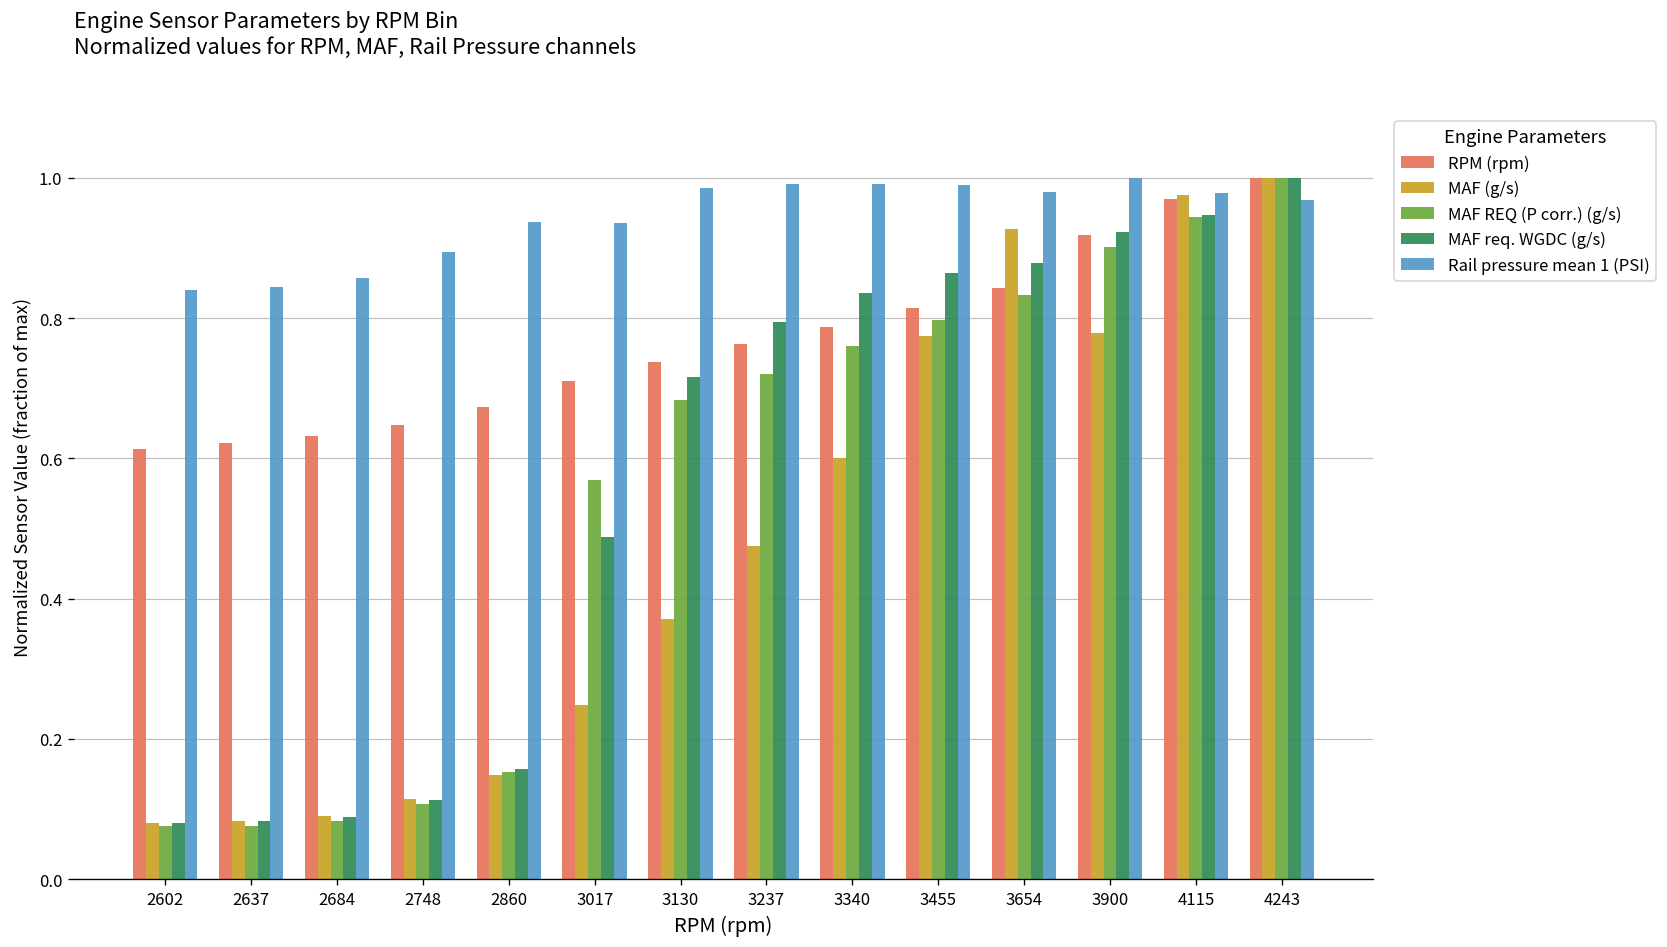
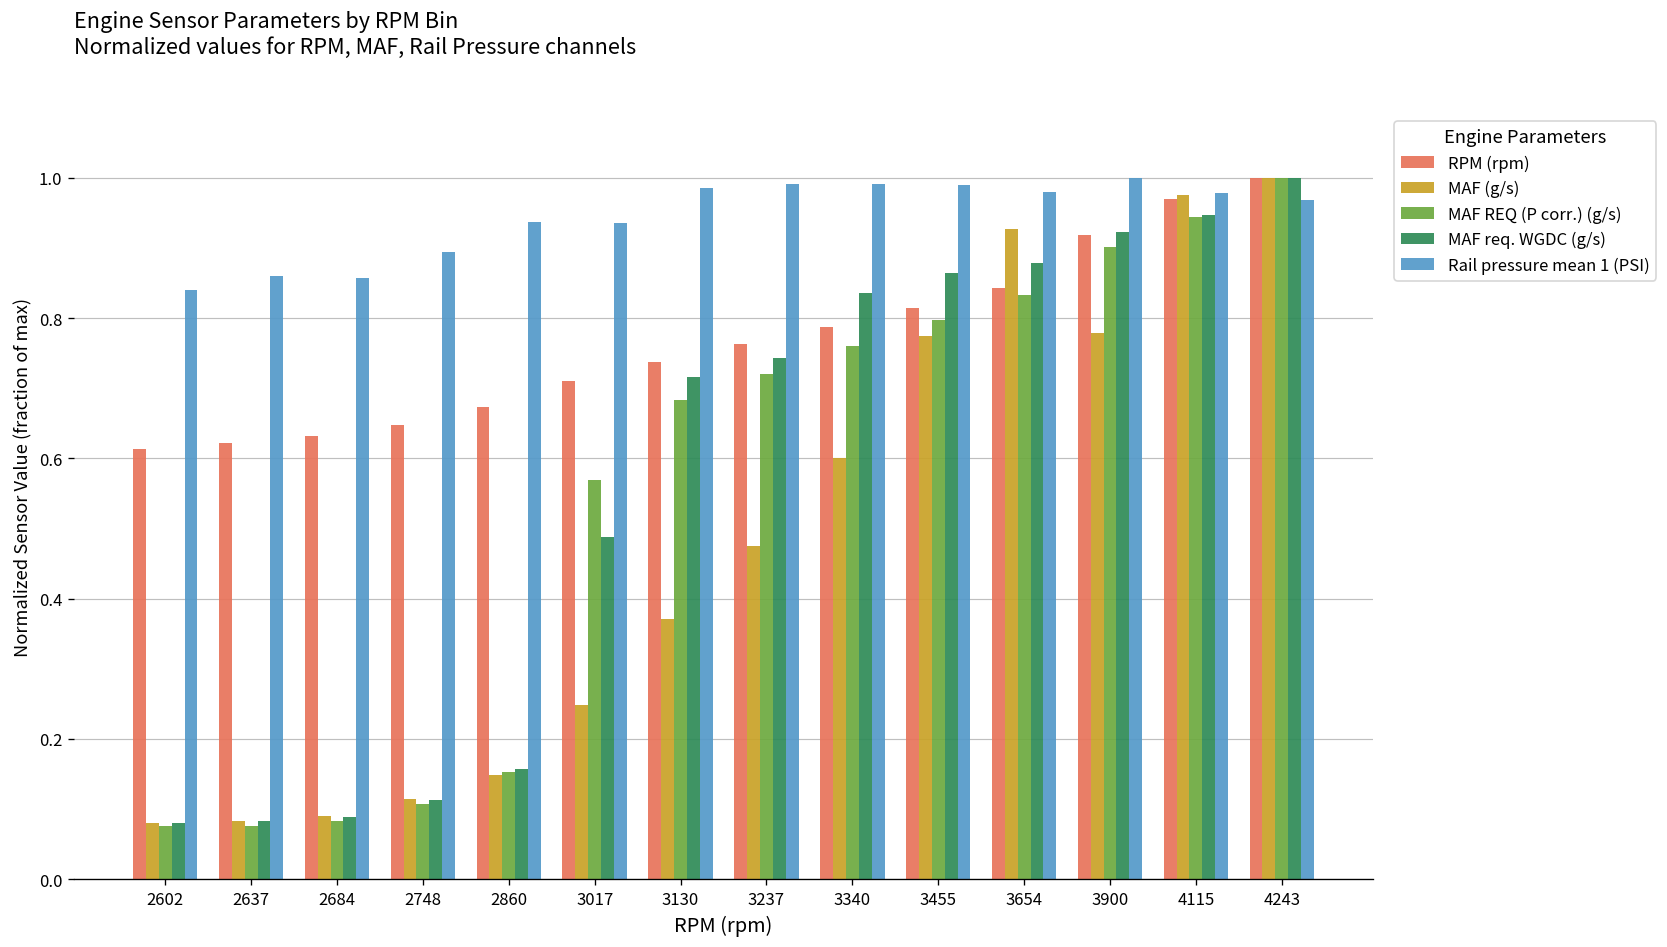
Rail pressure mean 1 (PSI), 2637: 0.84 -> 0.86
MAF req. WGDC (g/s), 3237: 0.79 -> 0.74
